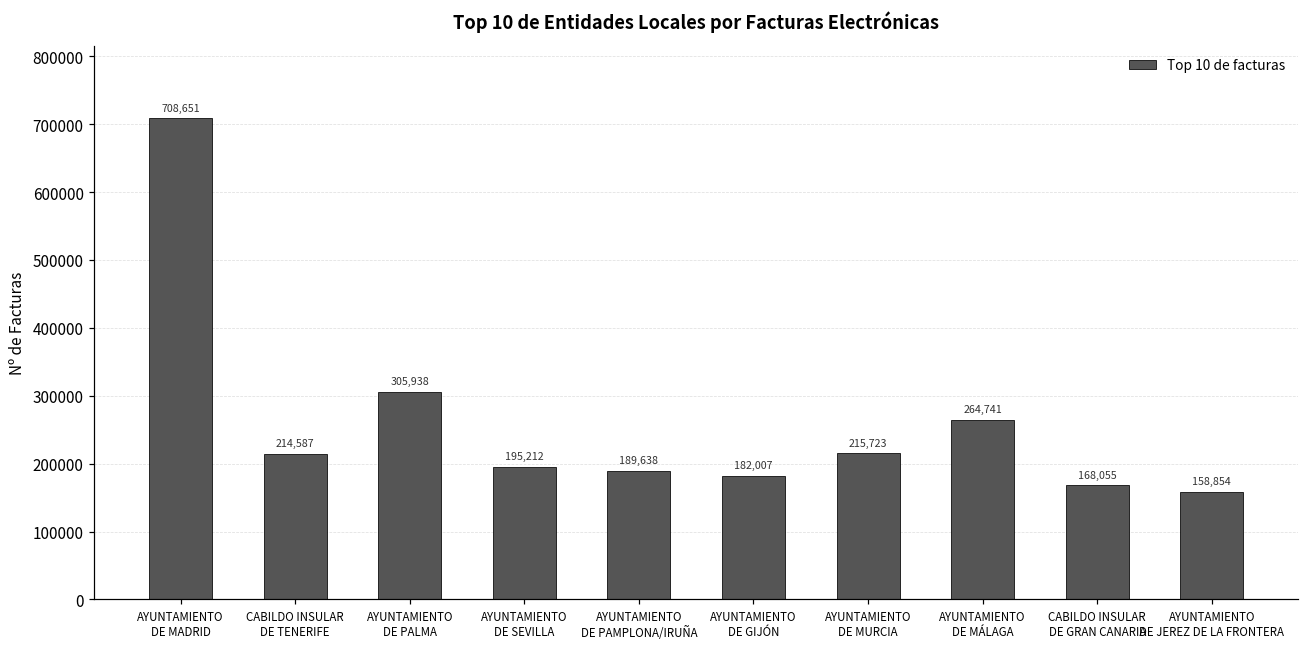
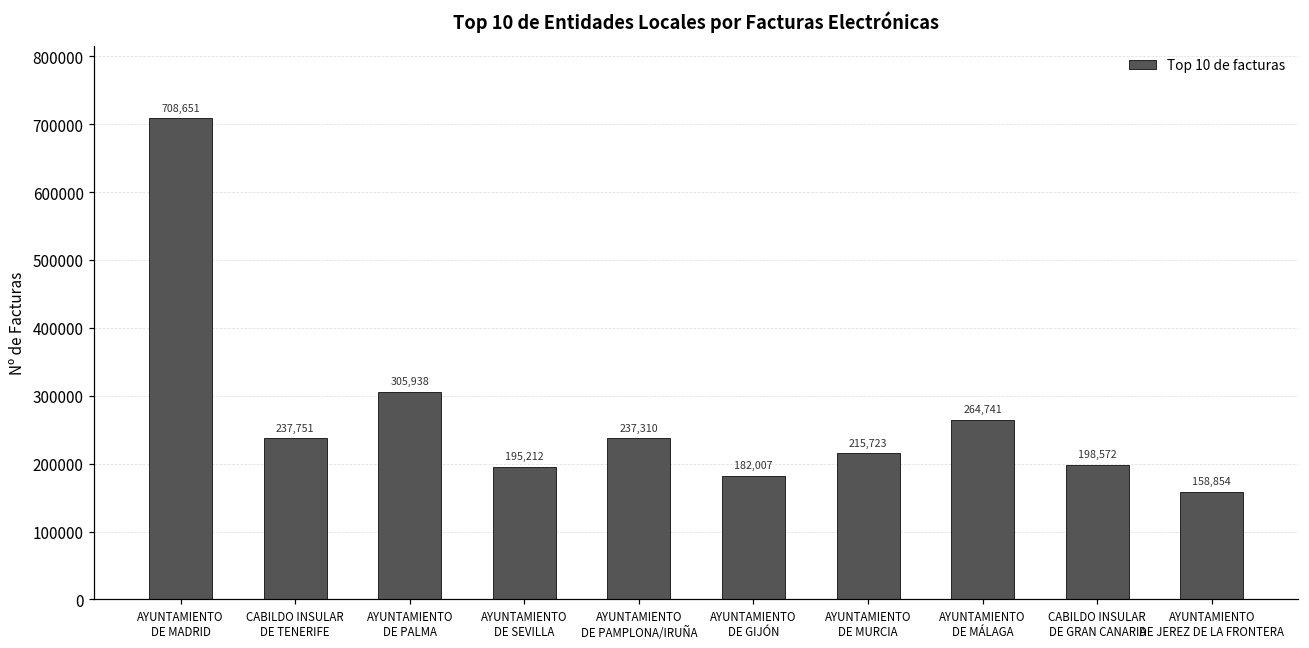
CABILDO INSULAR DE TENERIFE: 214,587 -> 237,751
AYUNTAMIENTO DE PAMPLONA/IRUÑA: 189,638 -> 237,310
CABILDO INSULAR DE GRAN CANARIA: 168,055 -> 198,572
